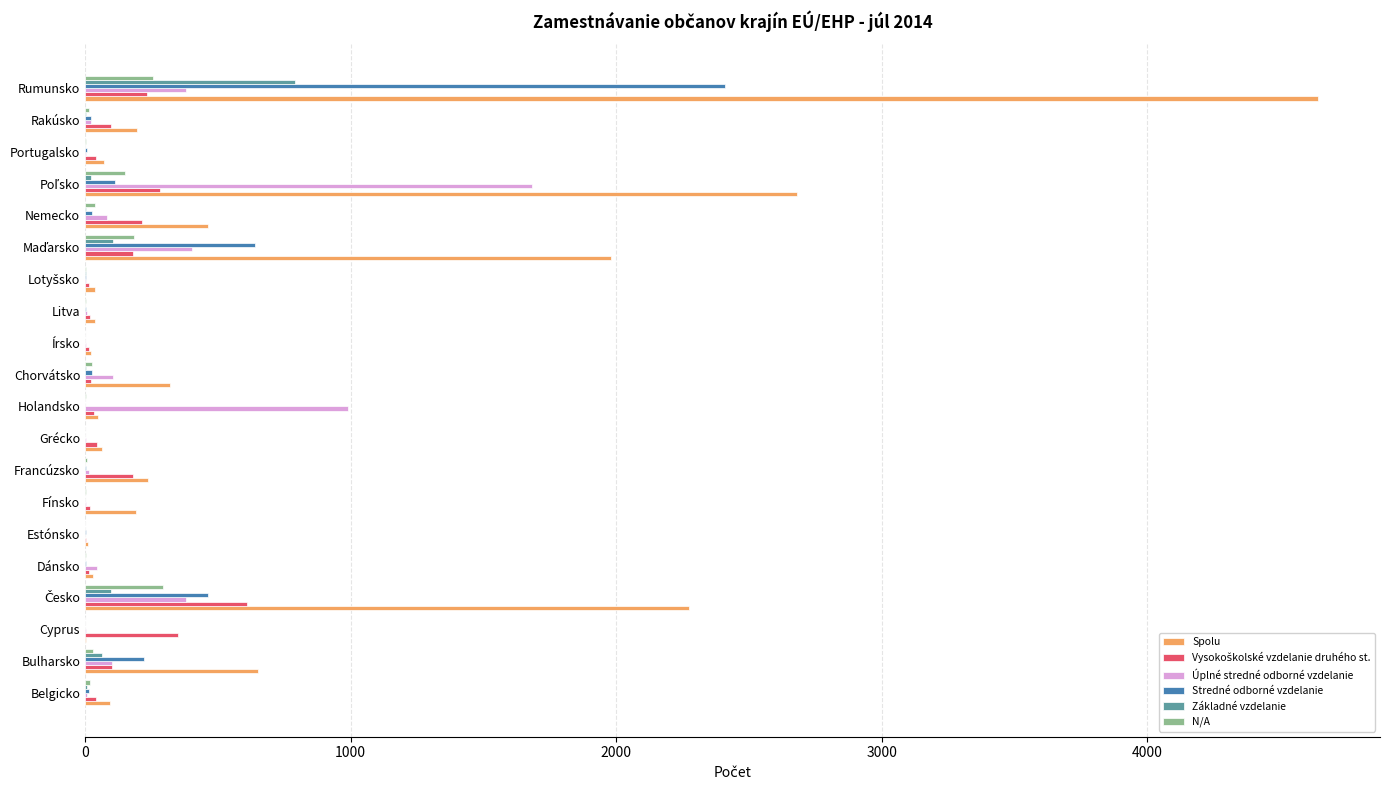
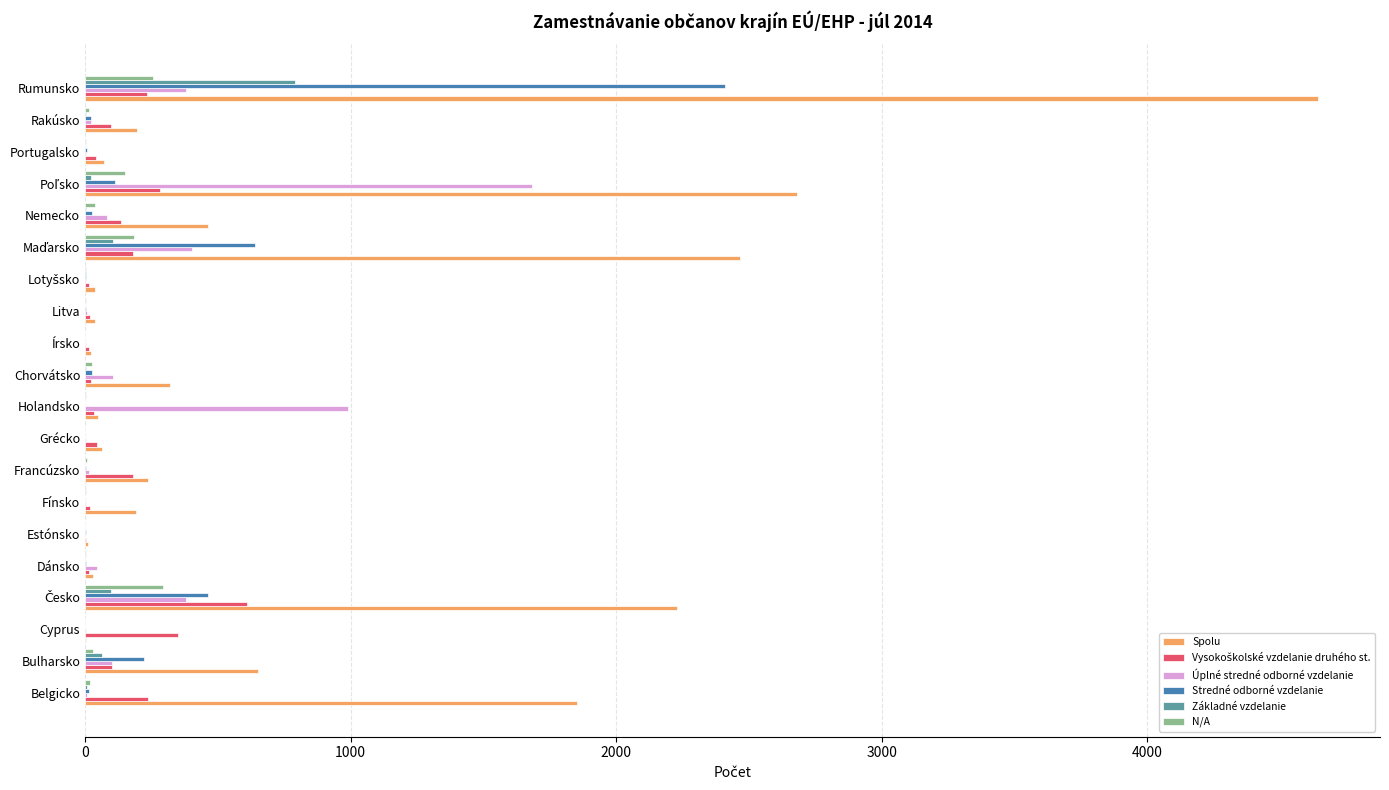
Vysokoškolské vzdelanie druhého st., Nemecko: 220 -> 140
Spolu, Maďarsko: 1980 -> 2470
Spolu, Česko: 2280 -> 2230
Vysokoškolské vzdelanie druhého st., Belgicko: 40 -> 240
Spolu, Belgicko: 100 -> 1850
